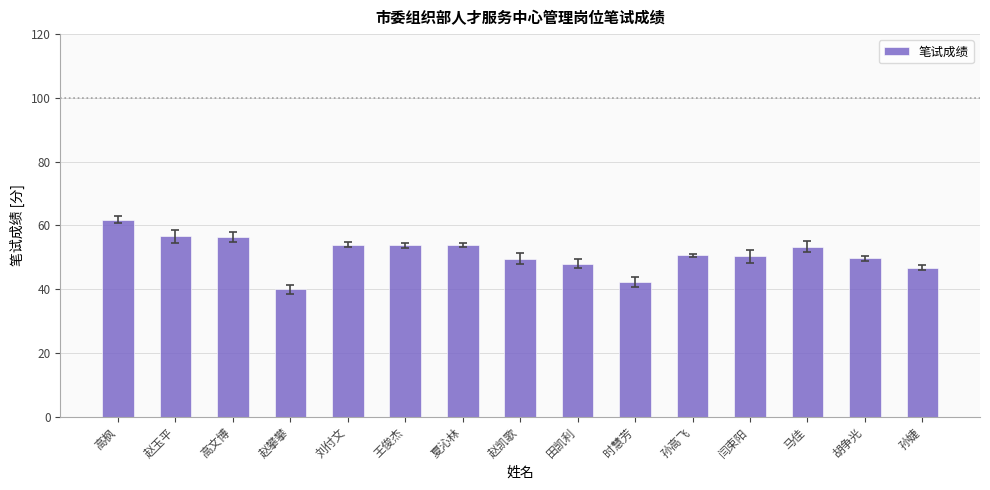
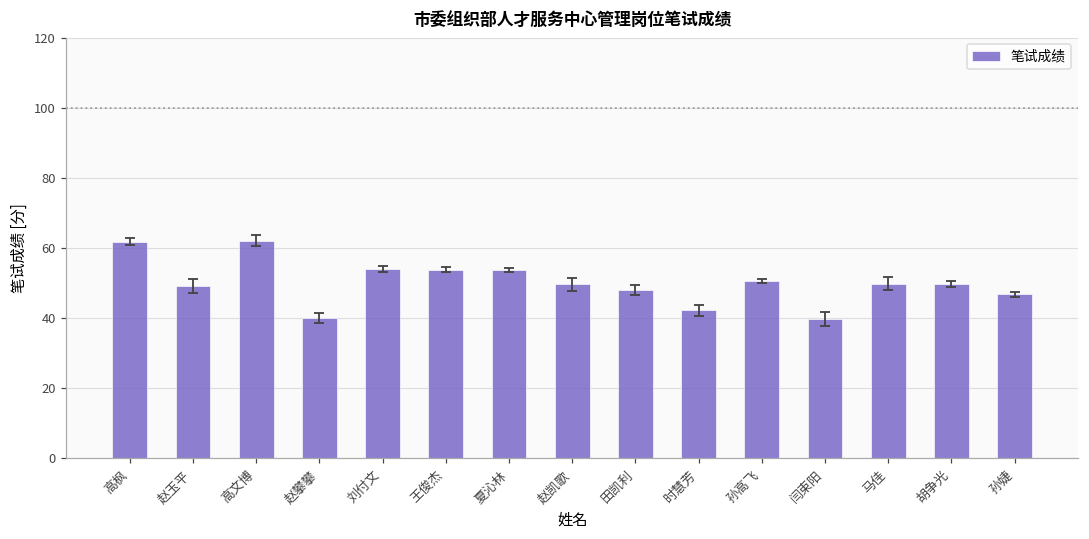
笔试成绩, 赵玉平: 57 -> 49
笔试成绩, 高文博: 56 -> 62
笔试成绩, 闫束阳: 50 -> 40
笔试成绩, 马佳: 53 -> 50
